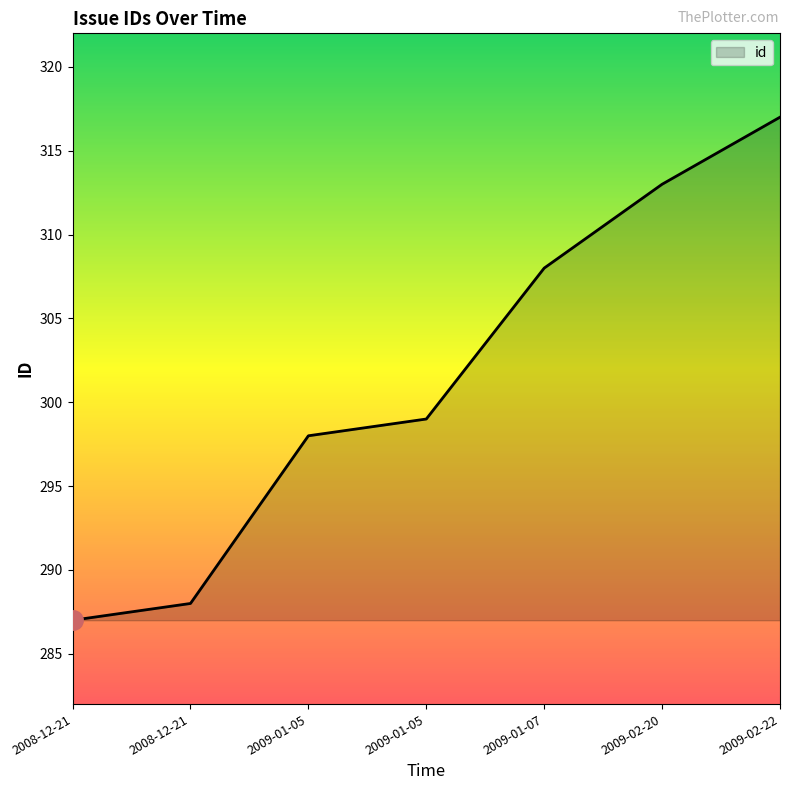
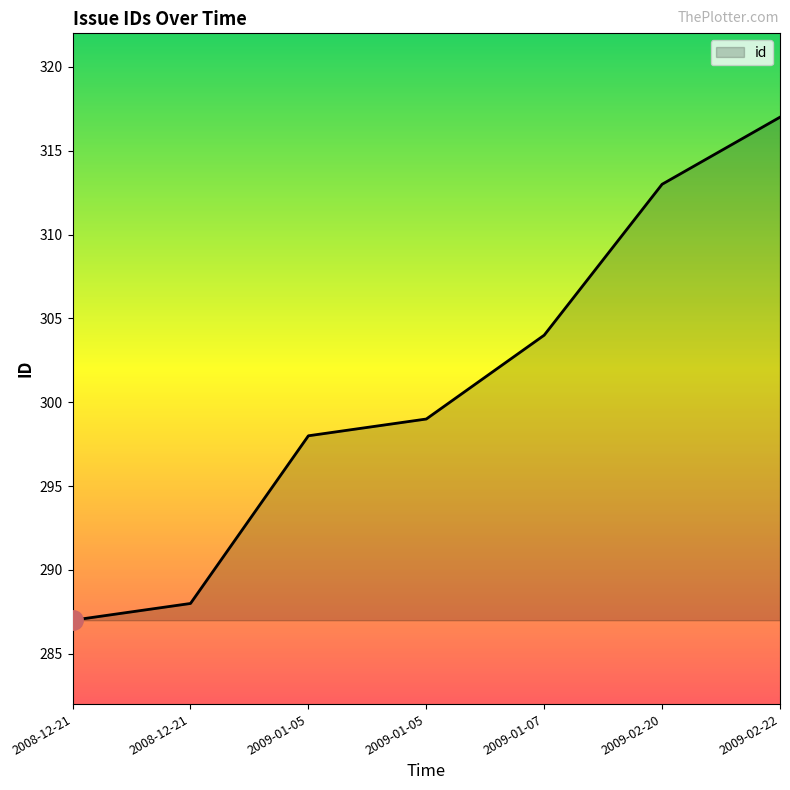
id, 2009-01-07: 308 -> 304
